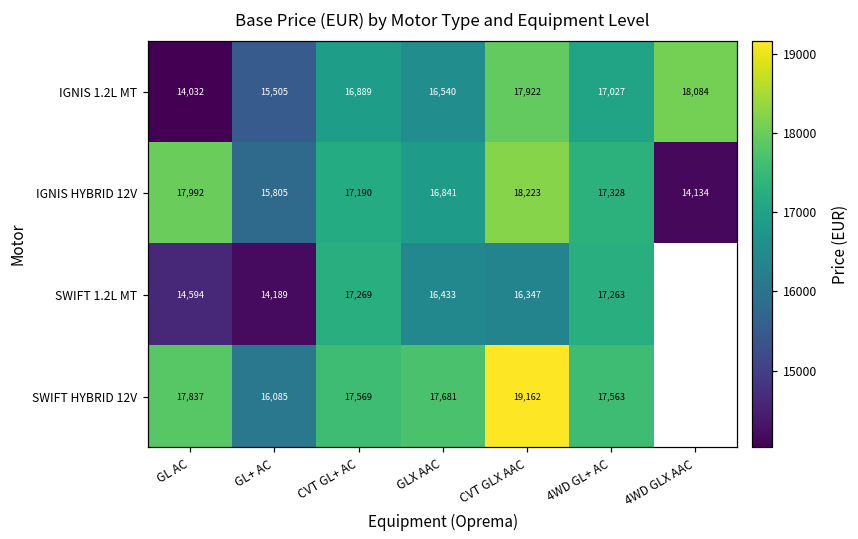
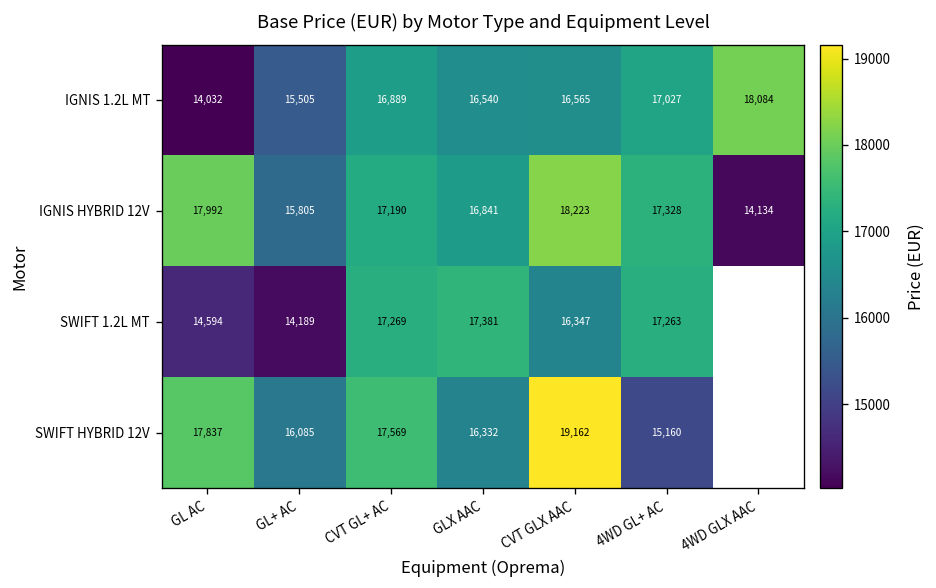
IGNIS 1.2L MT, CVT GLX AAC: 17,922 -> 16,565
SWIFT 1.2L MT, GLX AAC: 16,433 -> 17,381
SWIFT HYBRID 12V, GLX AAC: 17,681 -> 16,332
SWIFT HYBRID 12V, 4WD GL+ AC: 17,563 -> 15,160
